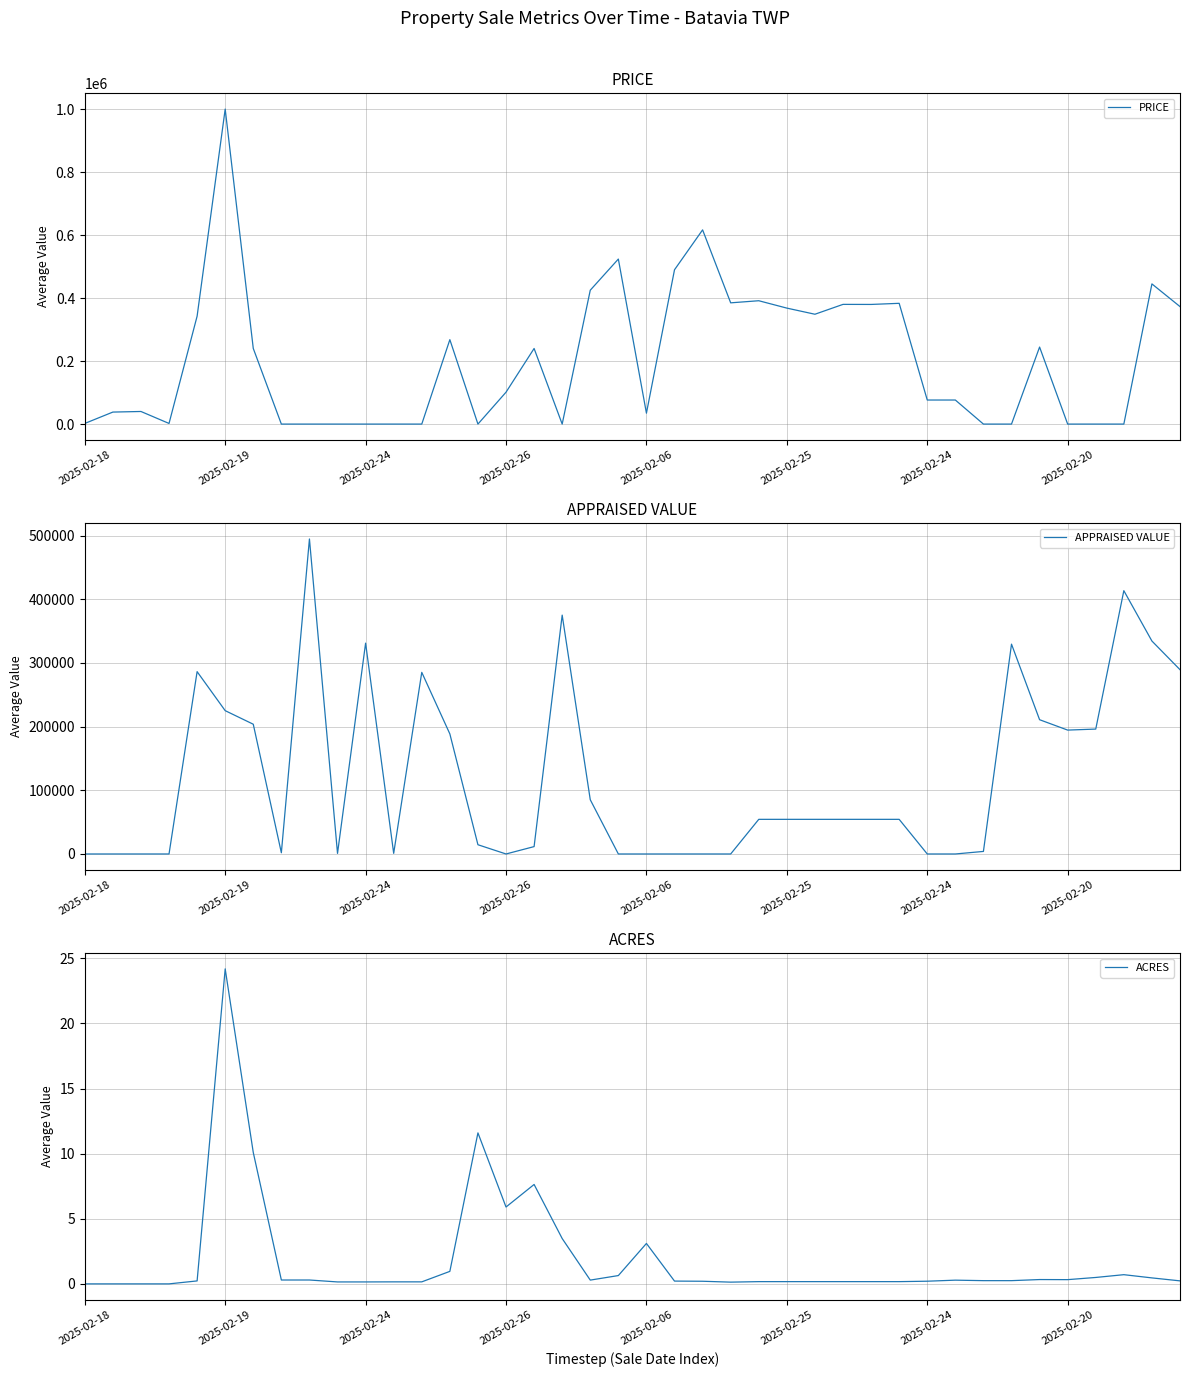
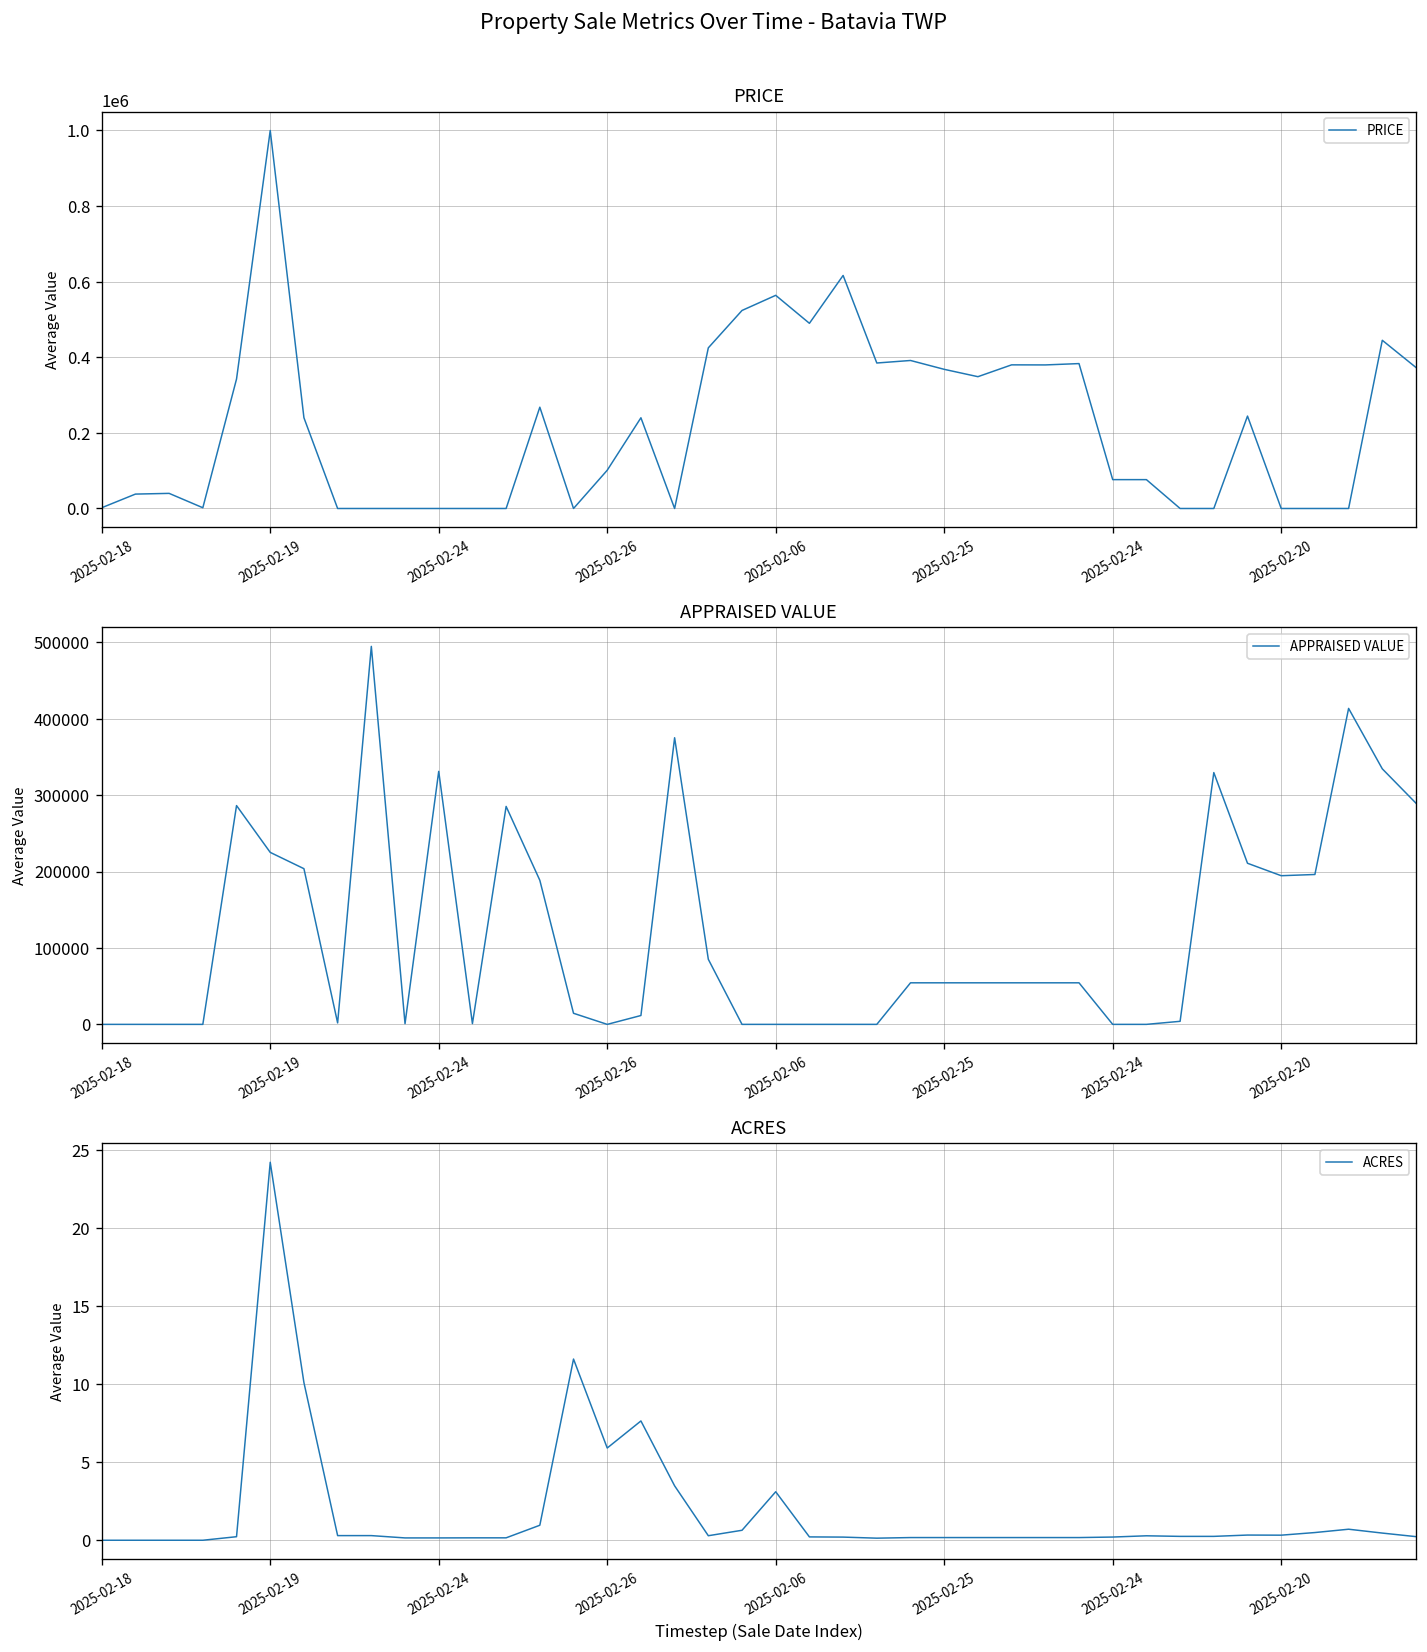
PRICE, 2025-02-06: 30000 -> 560000
